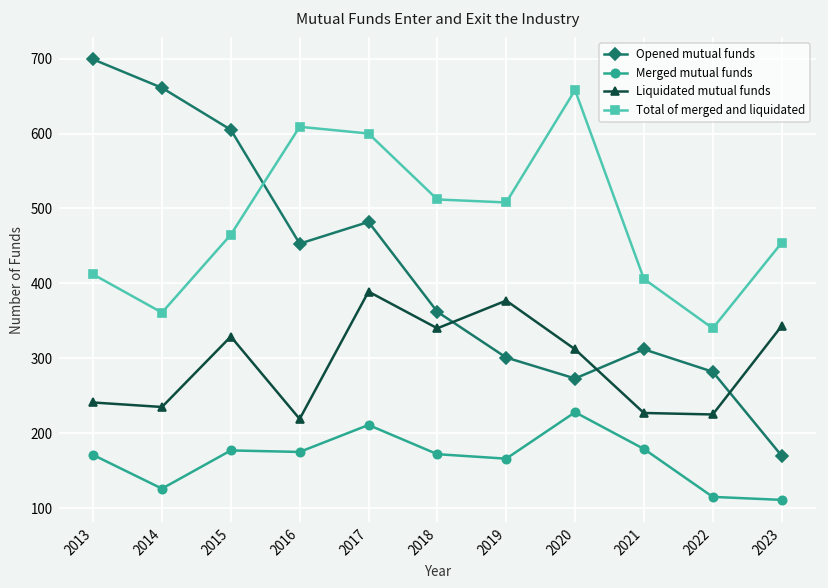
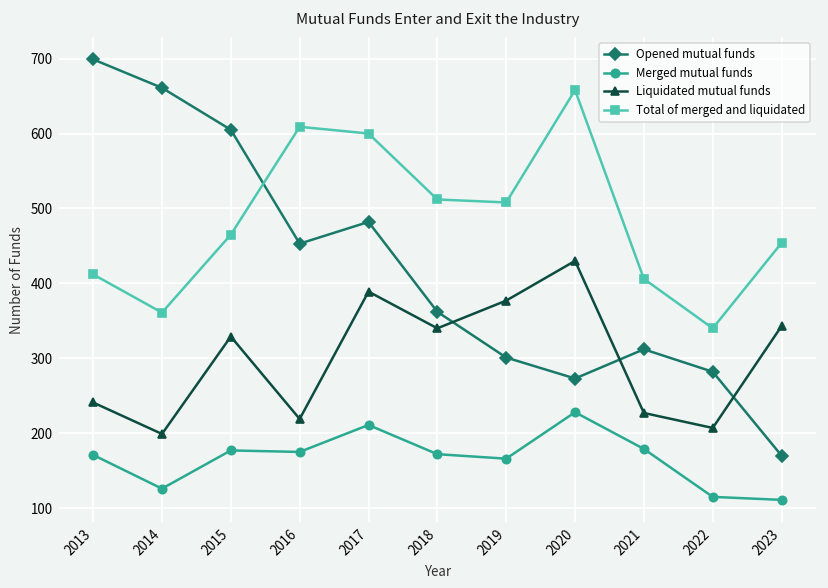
Liquidated mutual funds, 2014: 240 -> 200
Liquidated mutual funds, 2020: 310 -> 430
Liquidated mutual funds, 2022: 230 -> 210
